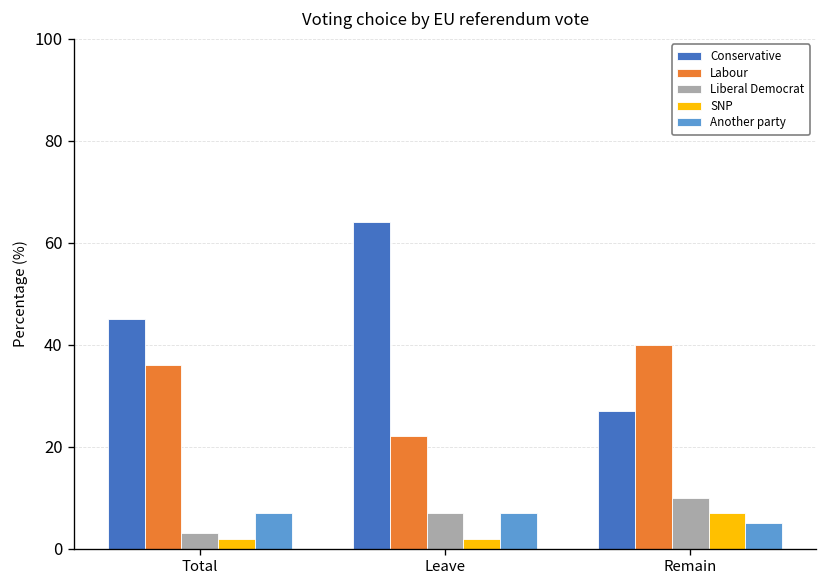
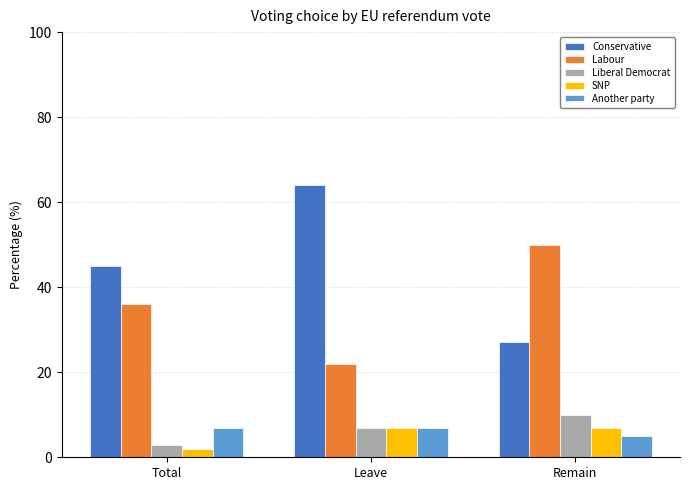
SNP, Leave: 2 -> 7
Labour, Remain: 40 -> 50
